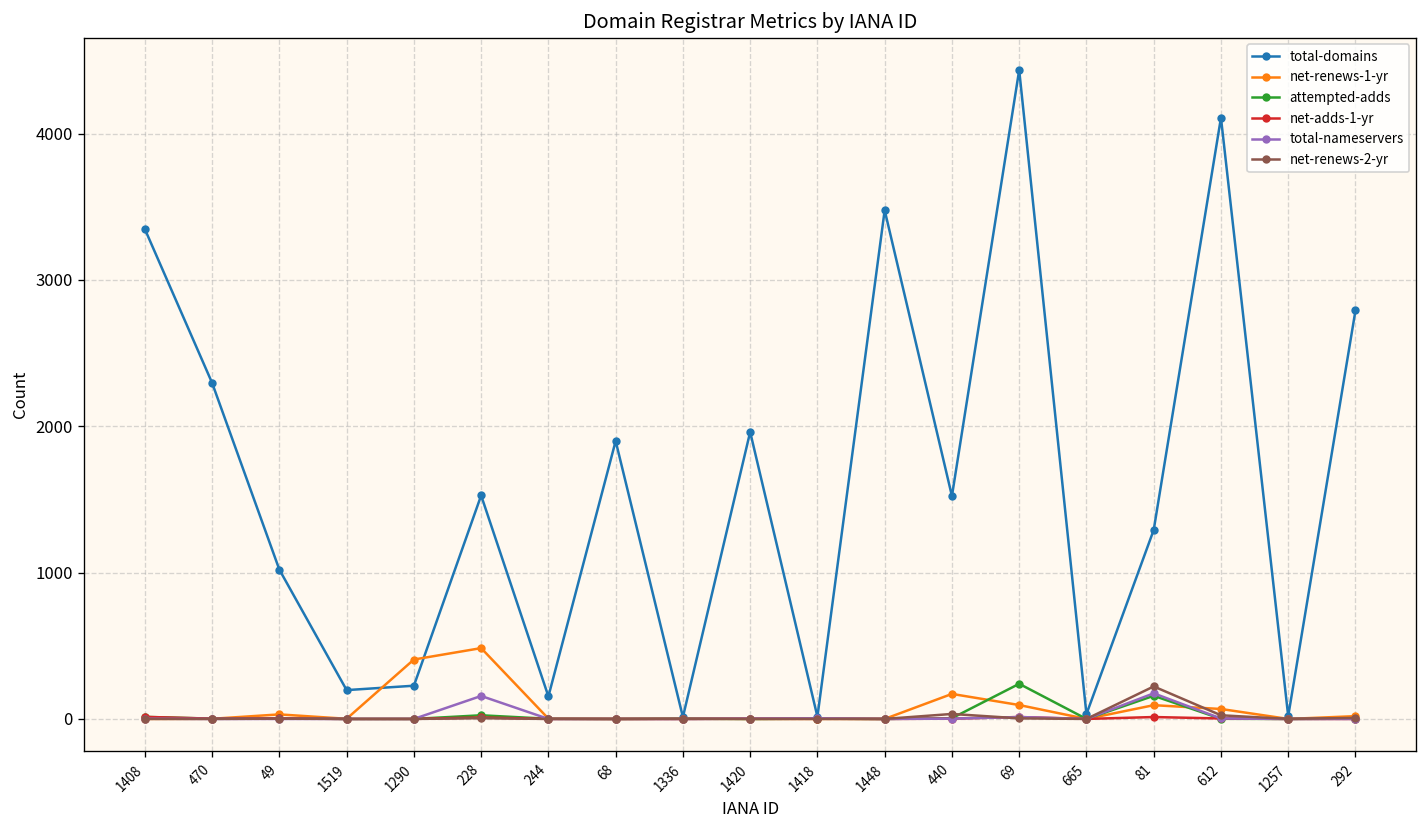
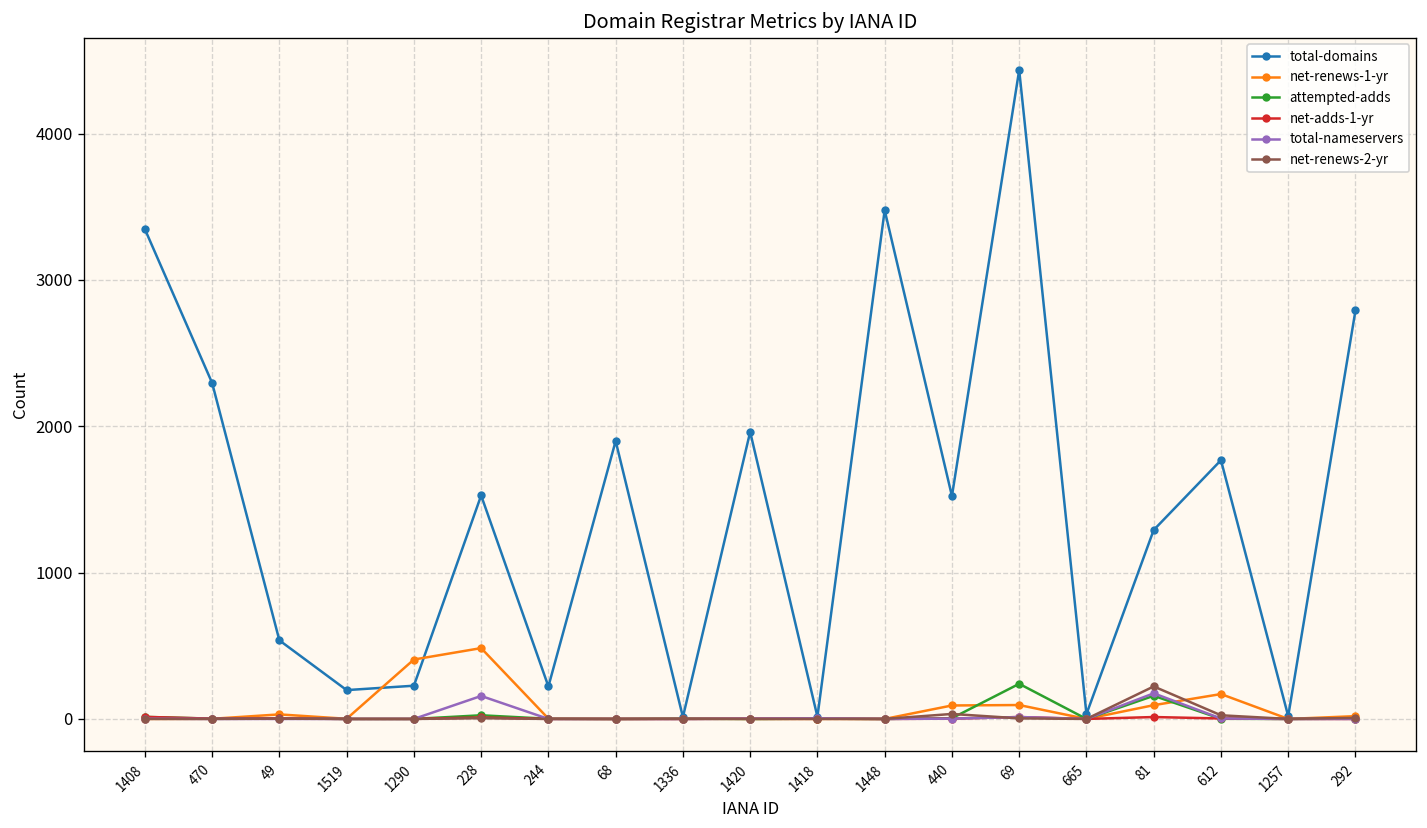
total-domains, 49: 1020 -> 540
total-domains, 244: 150 -> 220
net-renews-1-yr, 440: 170 -> 90
total-domains, 612: 4110 -> 1770
net-renews-1-yr, 612: 70 -> 170
